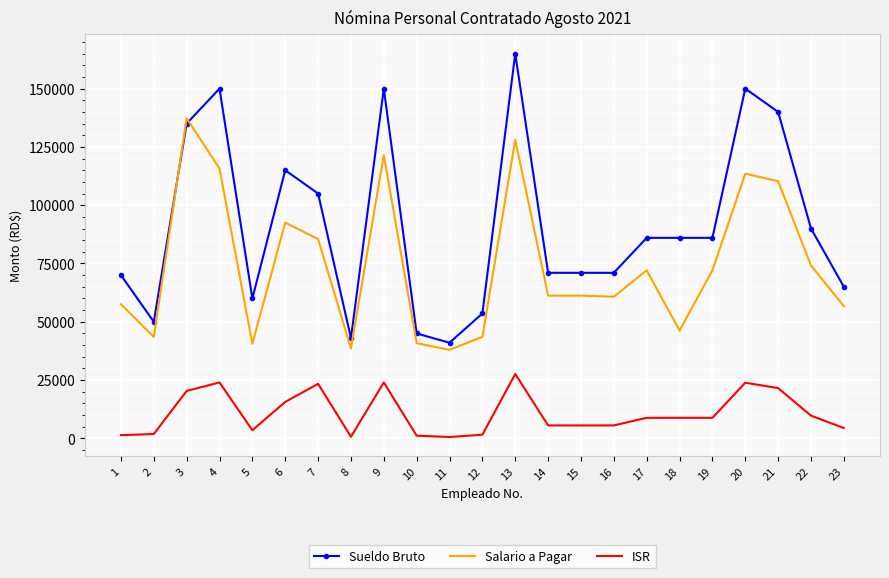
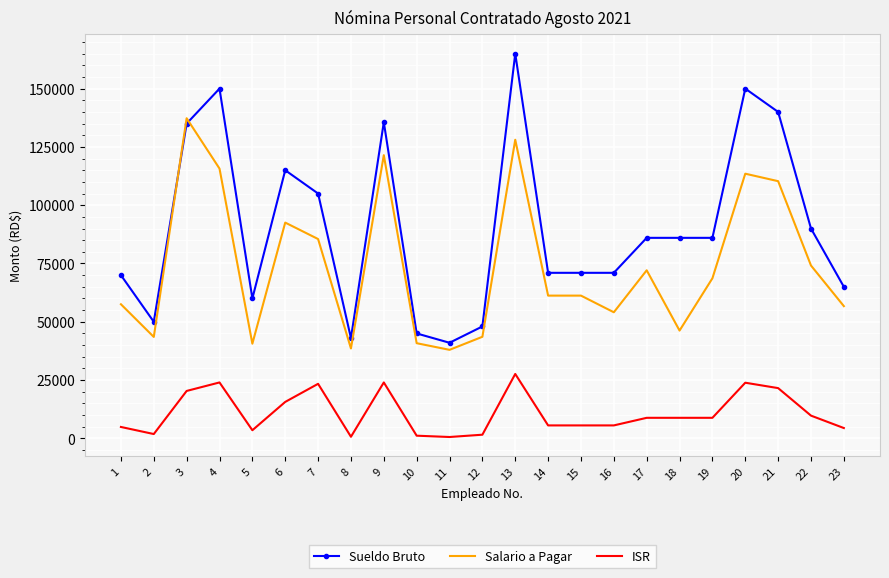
ISR, 1: 1000 -> 5000
Sueldo Bruto, 9: 150000 -> 136000
Sueldo Bruto, 12: 54000 -> 48000
Salario a Pagar, 16: 61000 -> 54000
Salario a Pagar, 19: 72000 -> 69000
